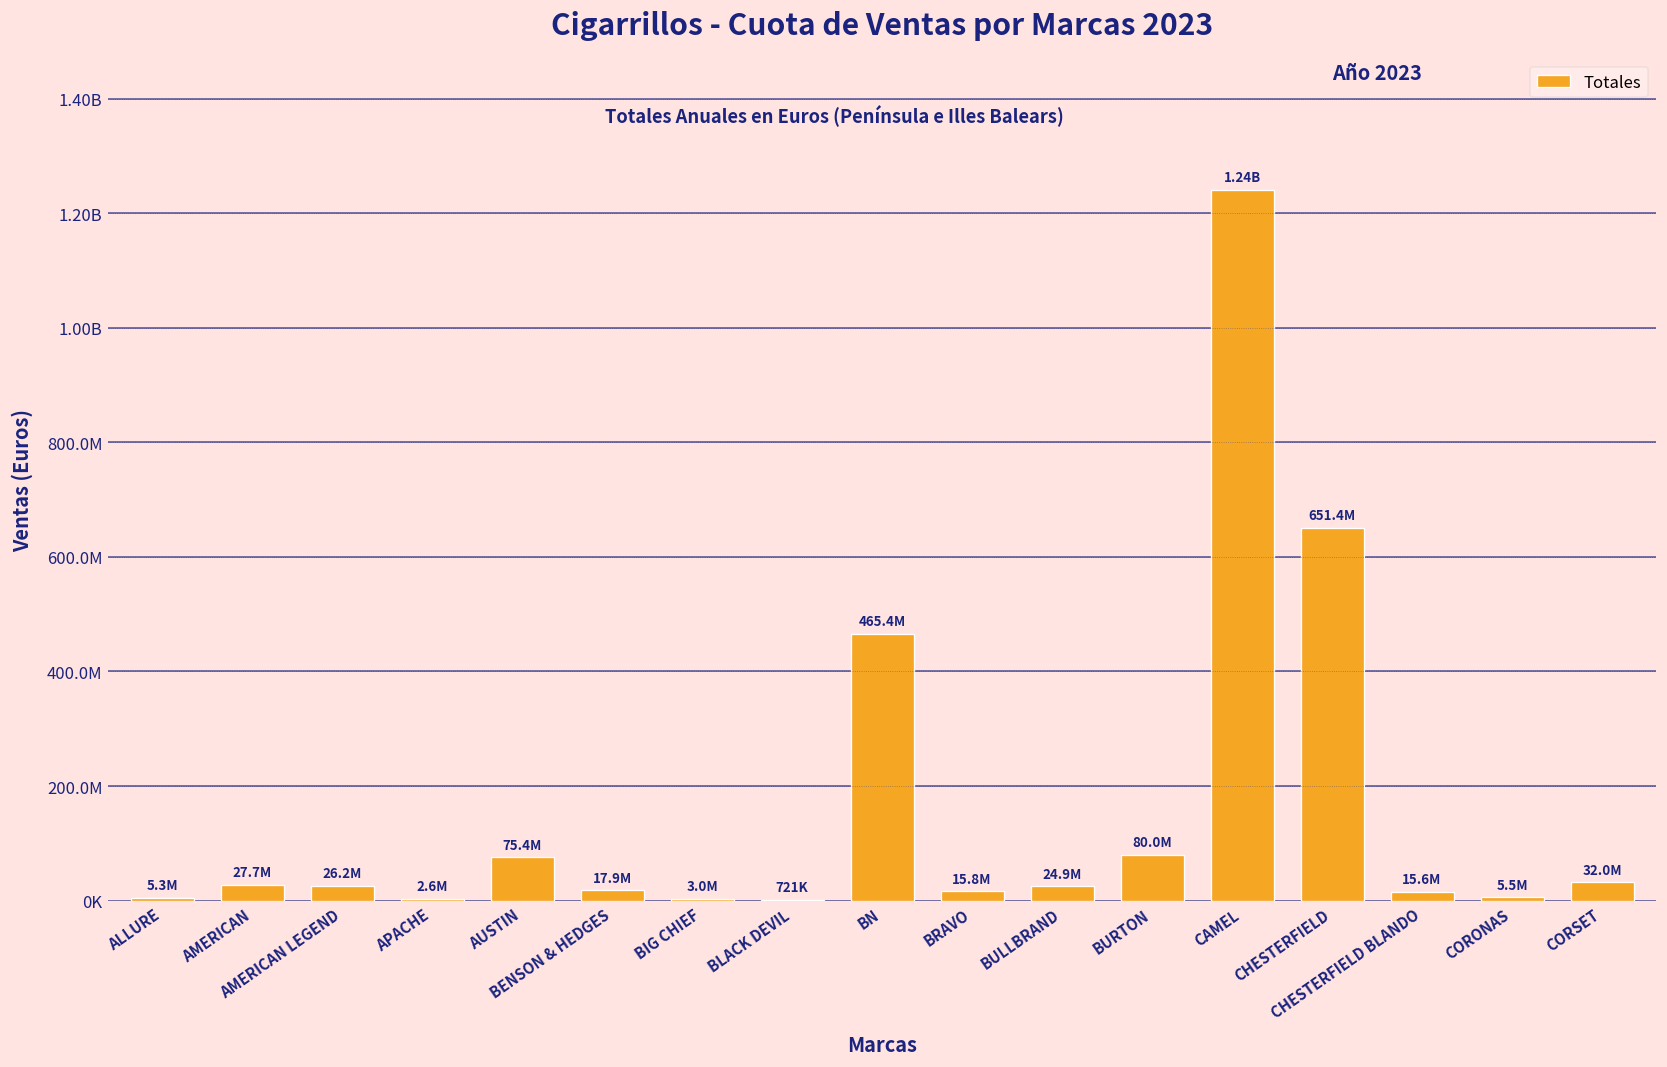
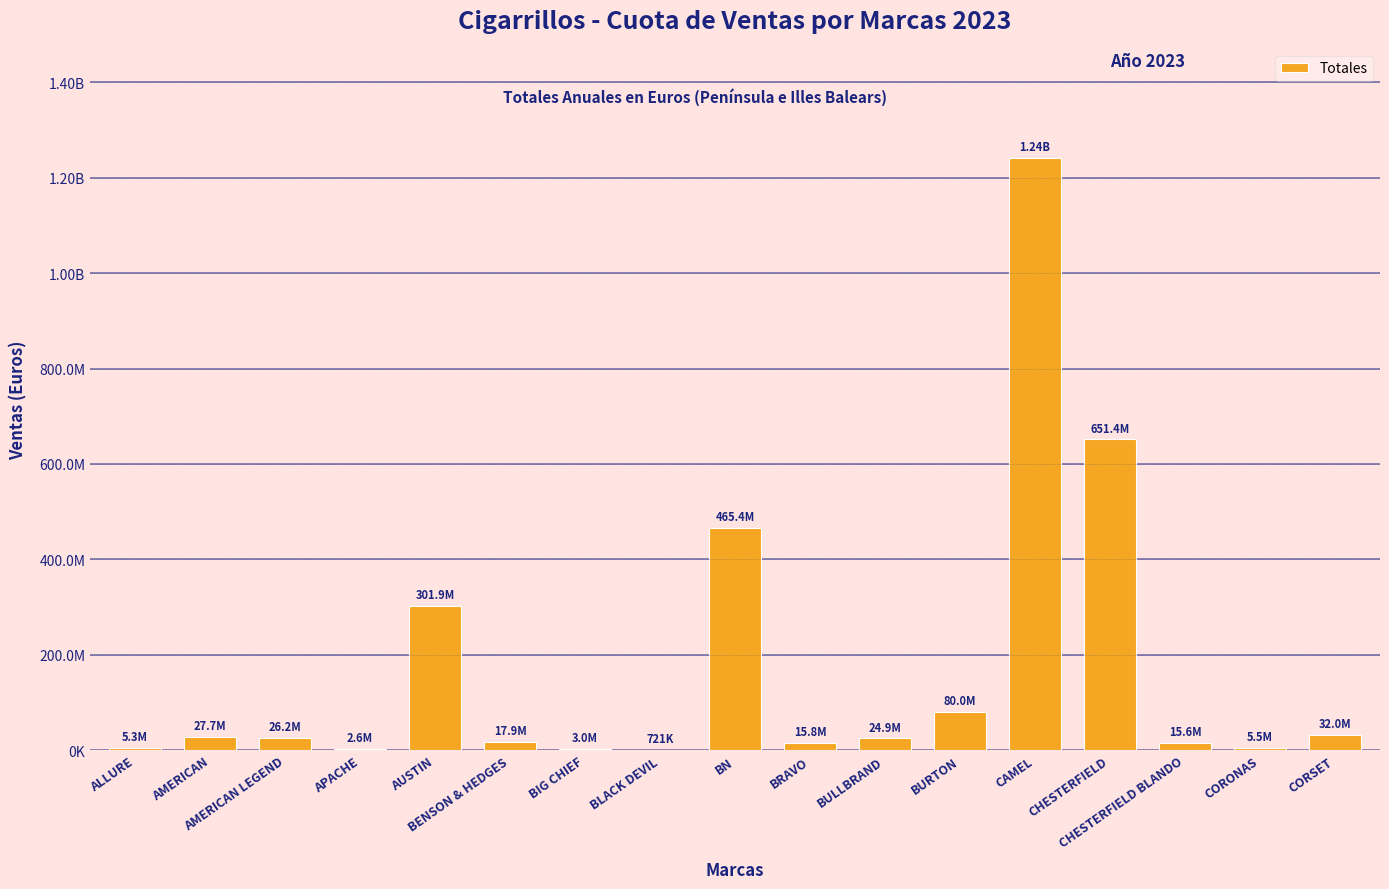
AUSTIN: 75.4M -> 301.9M
